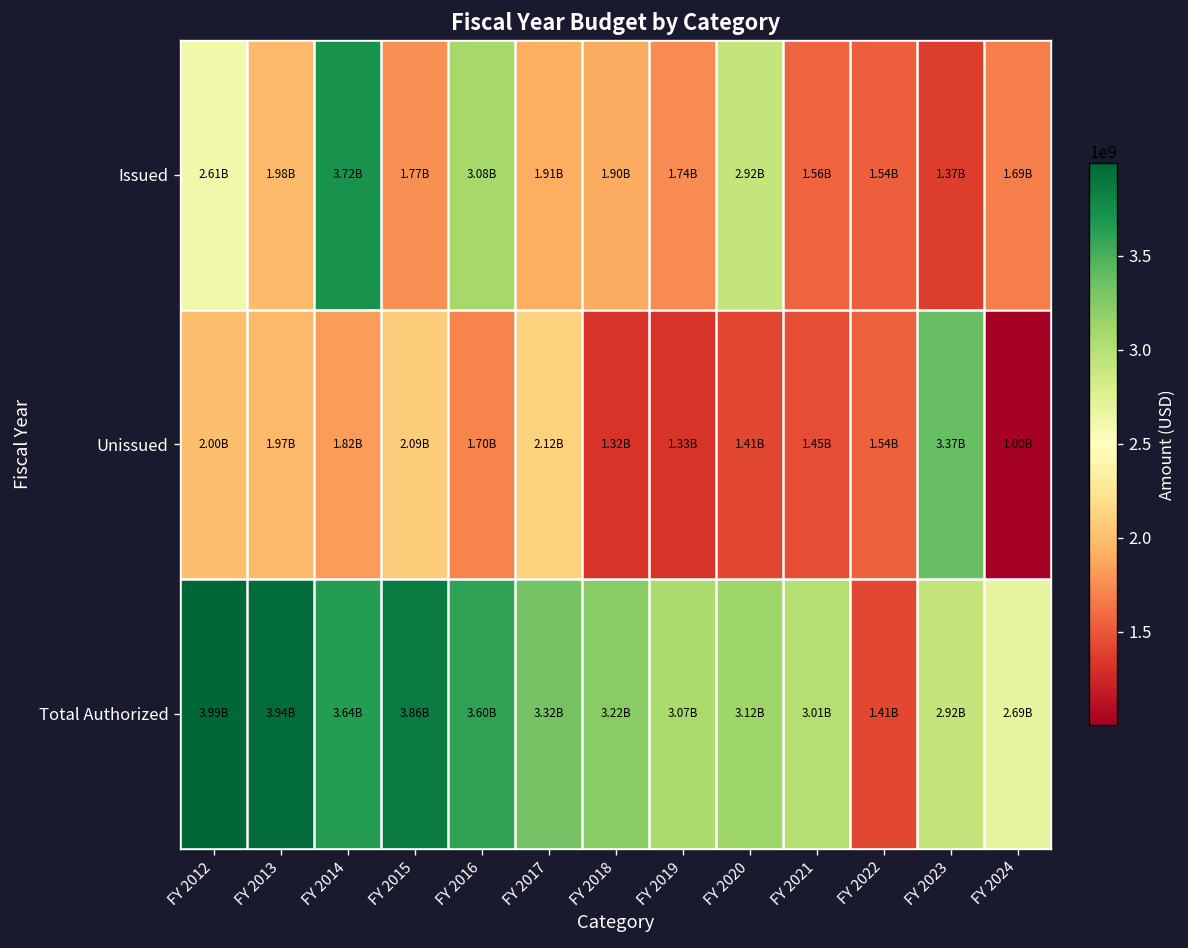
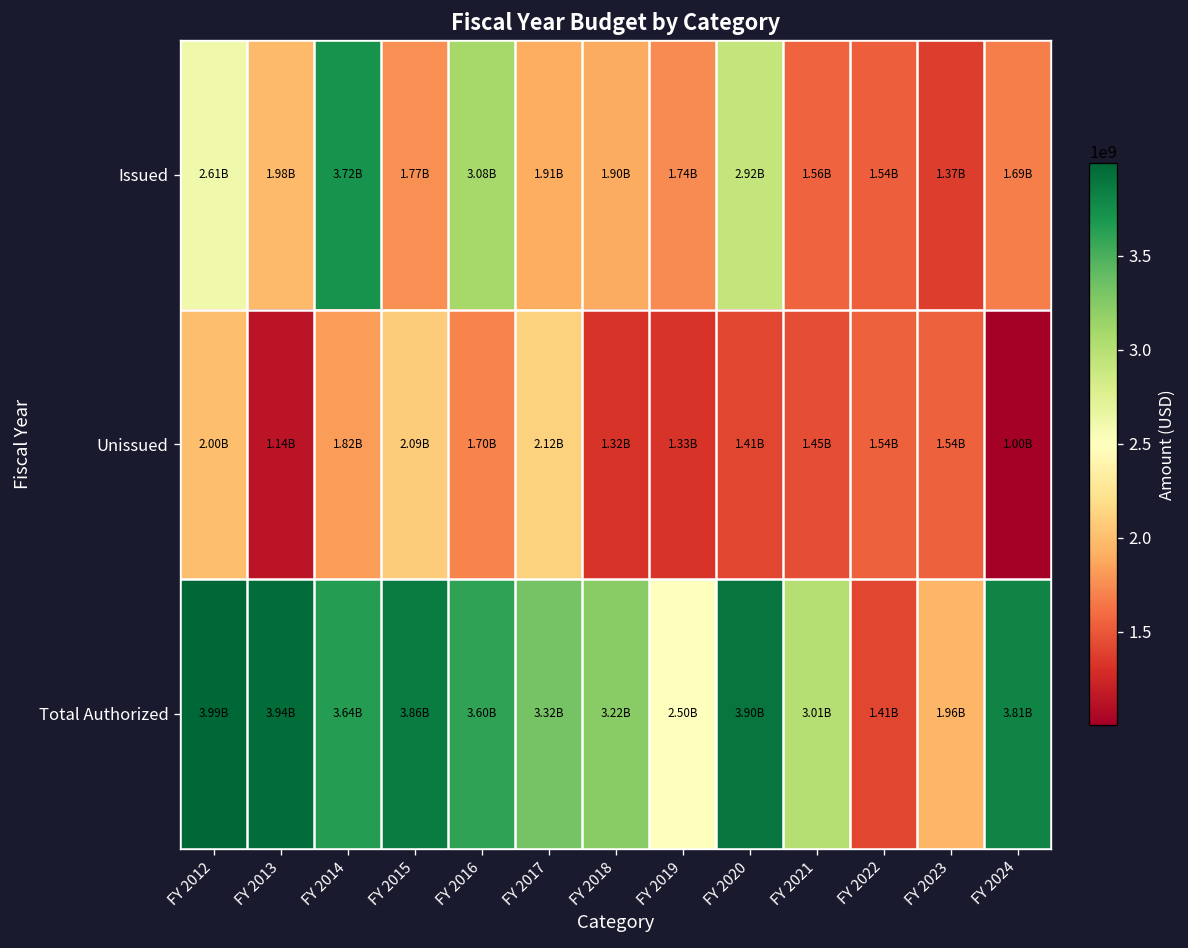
Unissued, FY 2013: 1.97B -> 1.14B
Unissued, FY 2023: 3.37B -> 1.54B
Total Authorized, FY 2019: 3.07B -> 2.50B
Total Authorized, FY 2020: 3.12B -> 3.90B
Total Authorized, FY 2023: 2.92B -> 1.96B
Total Authorized, FY 2024: 2.69B -> 3.81B
